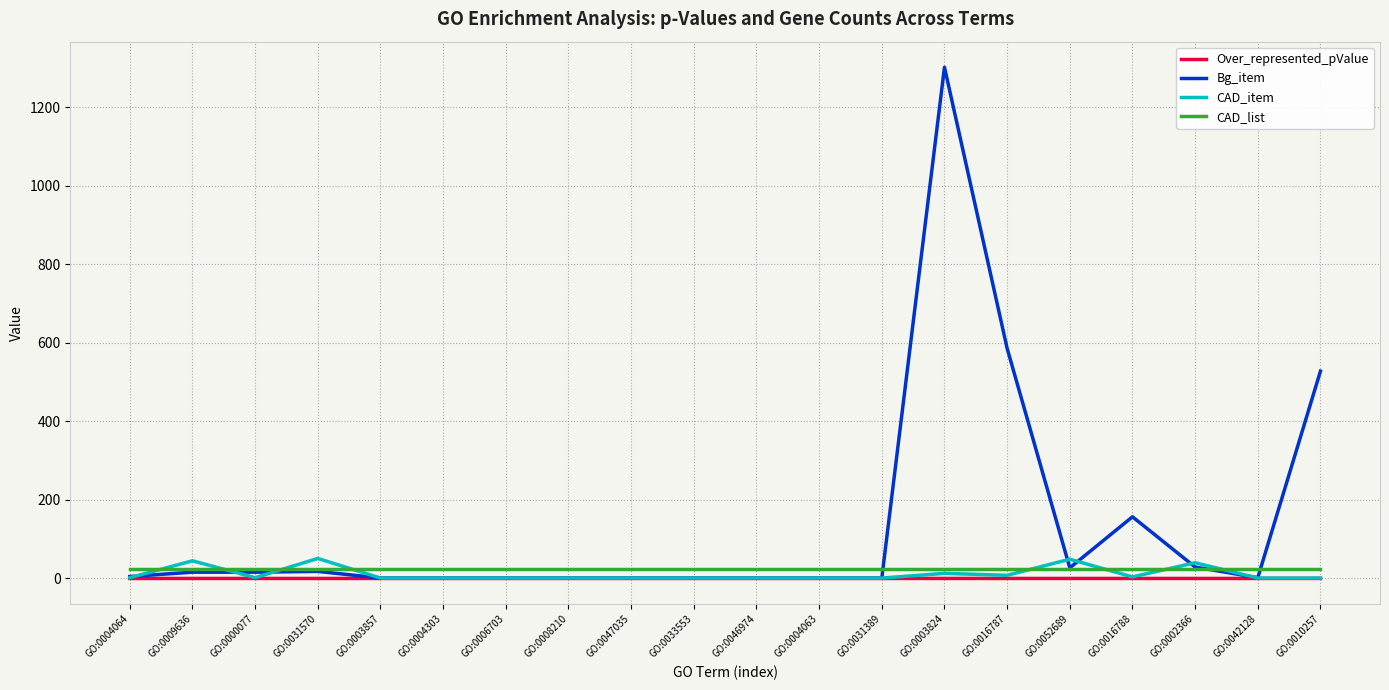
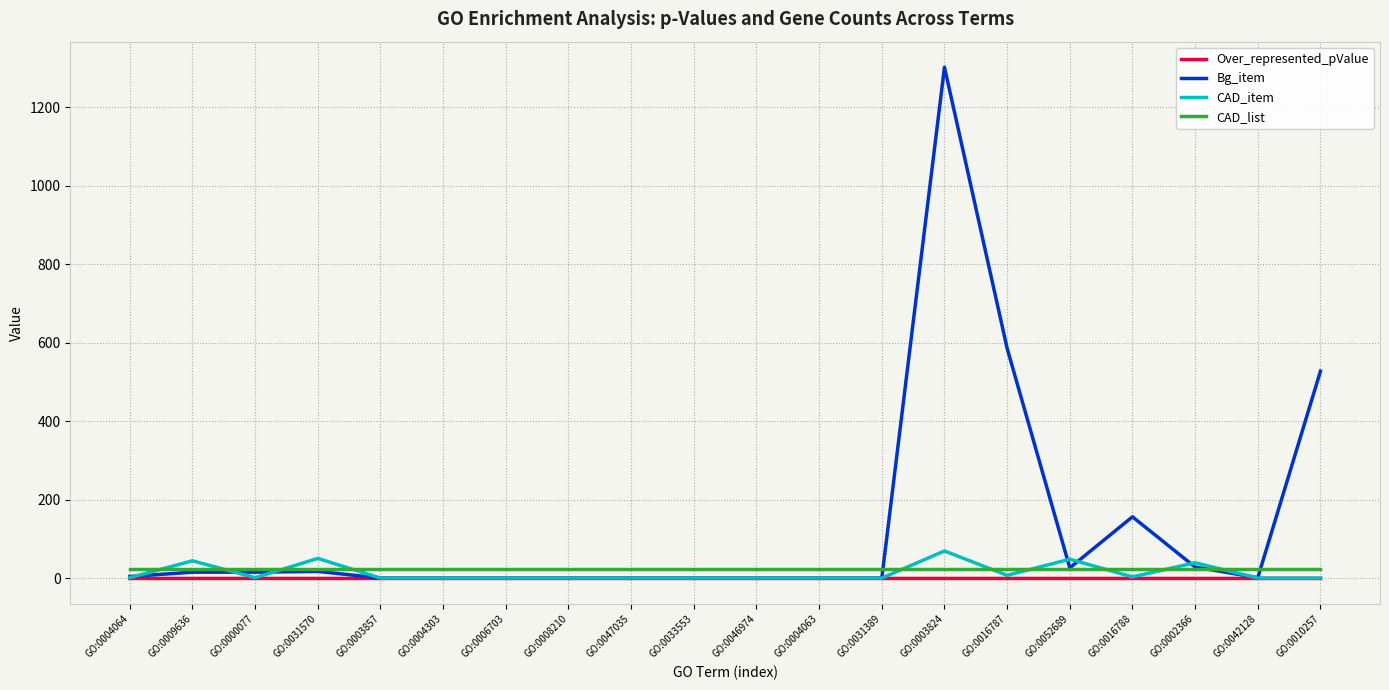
CAD_item, GO:0003824: 10 -> 70
